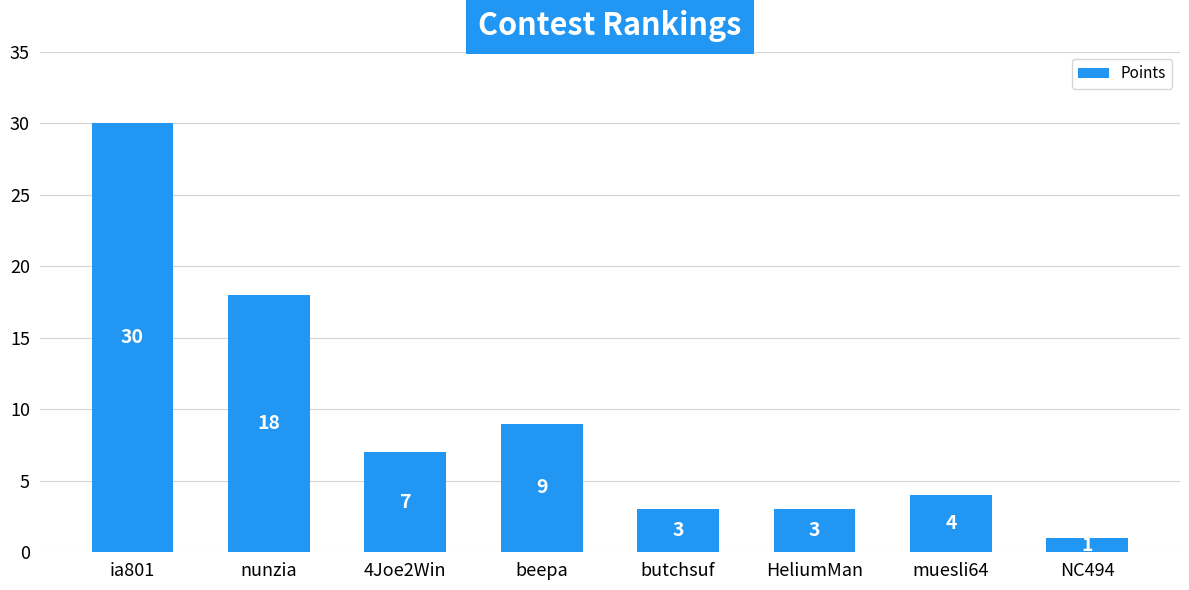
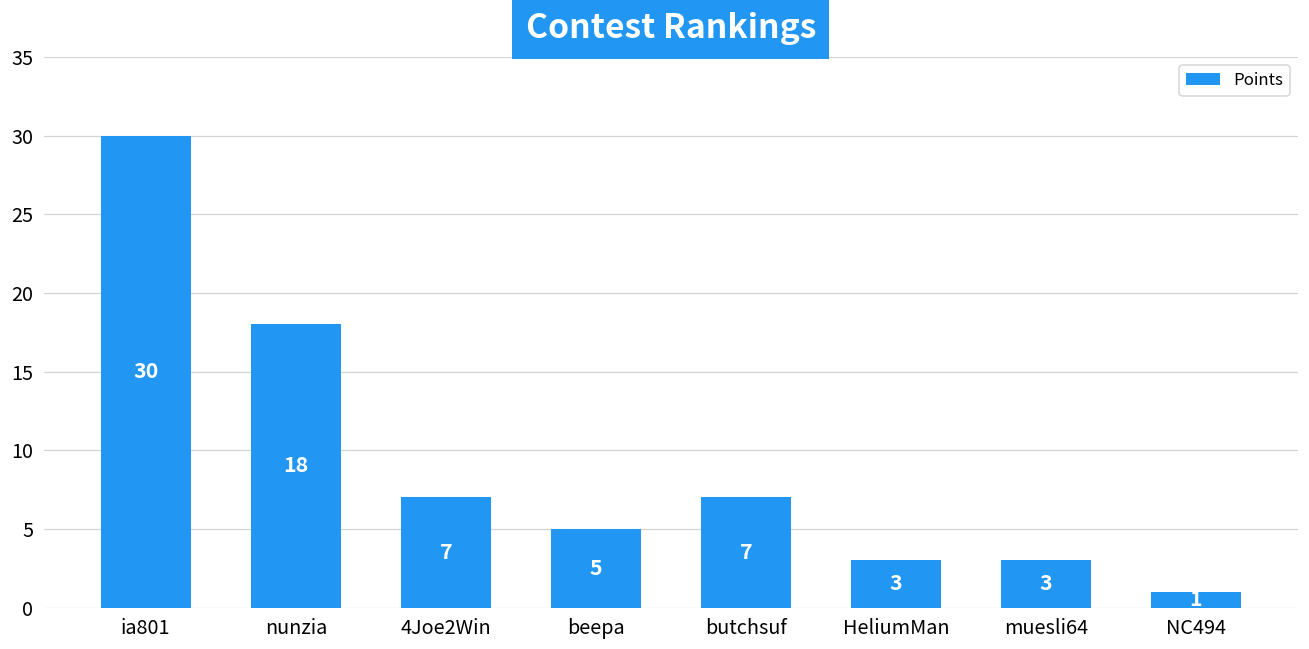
beepa: 9 -> 5
butchsuf: 3 -> 7
muesli64: 4 -> 3
